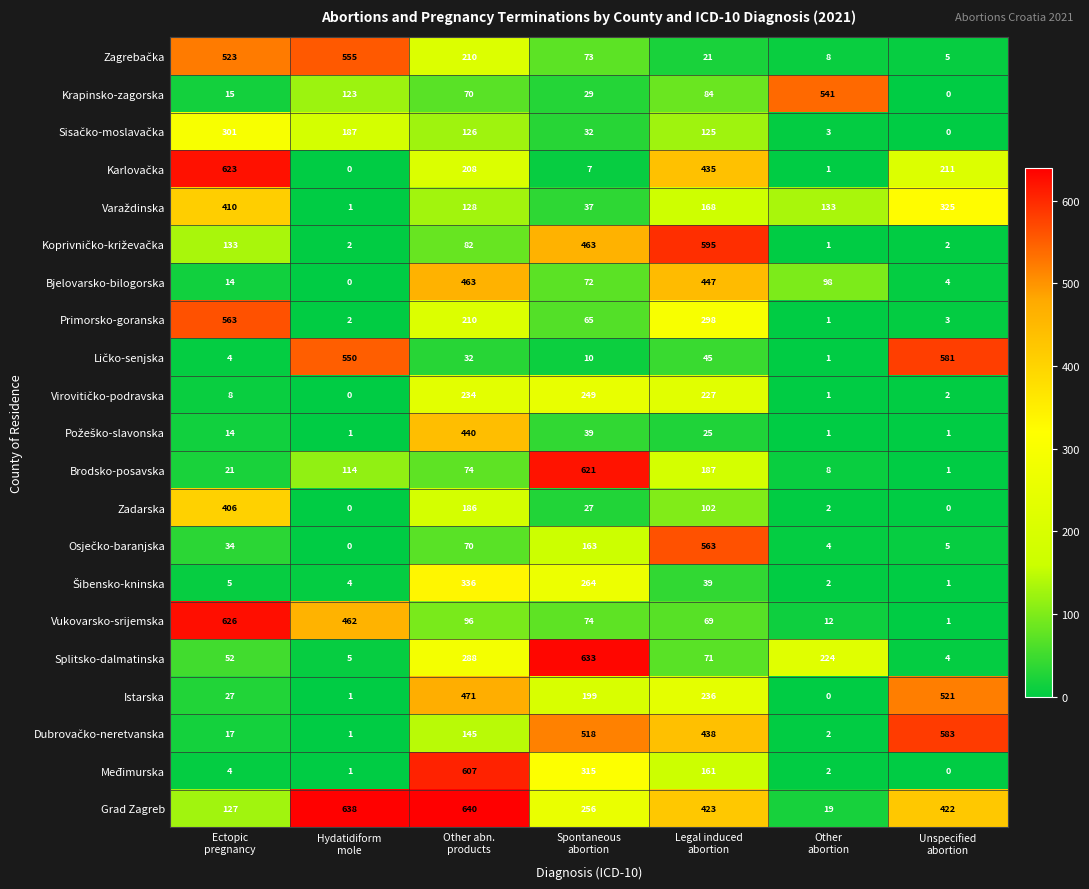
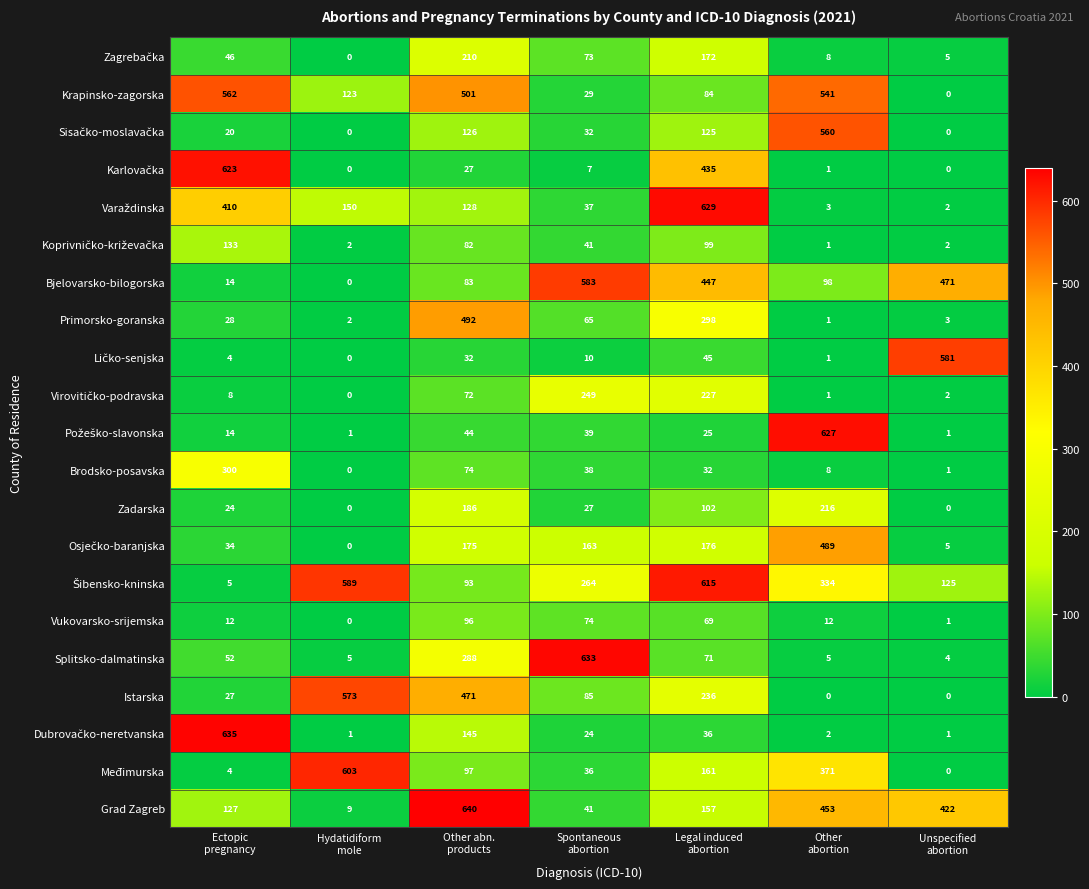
Zagrebačka, Ectopic pregnancy: 523 -> 46
Zagrebačka, Hydatidiform mole: 555 -> 0
Zagrebačka, Legal induced abortion: 21 -> 172
Krapinsko-zagorska, Ectopic pregnancy: 15 -> 562
Krapinsko-zagorska, Other abn. products: 70 -> 501
Sisačko-moslavačka, Ectopic pregnancy: 301 -> 20
Sisačko-moslavačka, Hydatidiform mole: 187 -> 0
Sisačko-moslavačka, Other abortion: 3 -> 560
Karlovačka, Other abn. products: 208 -> 27
Karlovačka, Unspecified abortion: 211 -> 0
Varaždinska, Hydatidiform mole: 1 -> 150
Varaždinska, Legal induced abortion: 168 -> 629
Varaždinska, Other abortion: 133 -> 3
Varaždinska, Unspecified abortion: 325 -> 2
Koprivničko-križevačka, Spontaneous abortion: 463 -> 41
Koprivničko-križevačka, Legal induced abortion: 595 -> 99
Bjelovarsko-bilogorska, Other abn. products: 463 -> 83
Bjelovarsko-bilogorska, Spontaneous abortion: 72 -> 583
Bjelovarsko-bilogorska, Unspecified abortion: 4 -> 471
Primorsko-goranska, Ectopic pregnancy: 563 -> 28
Primorsko-goranska, Other abn. products: 210 -> 492
Ličko-senjska, Hydatidiform mole: 550 -> 0
Virovitičko-podravska, Other abn. products: 234 -> 72
Požeško-slavonska, Other abn. products: 440 -> 44
Požeško-slavonska, Other abortion: 1 -> 627
Brodsko-posavska, Ectopic pregnancy: 21 -> 300
Brodsko-posavska, Hydatidiform mole: 114 -> 0
Brodsko-posavska, Spontaneous abortion: 621 -> 38
Brodsko-posavska, Legal induced abortion: 187 -> 32
Zadarska, Ectopic pregnancy: 406 -> 24
Zadarska, Other abortion: 2 -> 216
Osječko-baranjska, Other abn. products: 70 -> 175
Osječko-baranjska, Legal induced abortion: 563 -> 176
Osječko-baranjska, Other abortion: 4 -> 489
Šibensko-kninska, Hydatidiform mole: 4 -> 589
Šibensko-kninska, Other abn. products: 336 -> 93
Šibensko-kninska, Legal induced abortion: 39 -> 615
Šibensko-kninska, Other abortion: 2 -> 334
Šibensko-kninska, Unspecified abortion: 1 -> 125
Vukovarsko-srijemska, Ectopic pregnancy: 626 -> 12
Vukovarsko-srijemska, Hydatidiform mole: 462 -> 0
Splitsko-dalmatinska, Other abortion: 224 -> 5
Istarska, Hydatidiform mole: 1 -> 573
Istarska, Spontaneous abortion: 199 -> 85
Istarska, Unspecified abortion: 521 -> 0
Dubrovačko-neretvanska, Ectopic pregnancy: 17 -> 635
Dubrovačko-neretvanska, Spontaneous abortion: 518 -> 24
Dubrovačko-neretvanska, Legal induced abortion: 438 -> 36
Dubrovačko-neretvanska, Unspecified abortion: 583 -> 1
Međimurska, Hydatidiform mole: 1 -> 603
Međimurska, Other abn. products: 607 -> 97
Međimurska, Spontaneous abortion: 315 -> 36
Međimurska, Other abortion: 2 -> 371
Grad Zagreb, Hydatidiform mole: 638 -> 9
Grad Zagreb, Spontaneous abortion: 256 -> 41
Grad Zagreb, Legal induced abortion: 423 -> 157
Grad Zagreb, Other abortion: 19 -> 453
